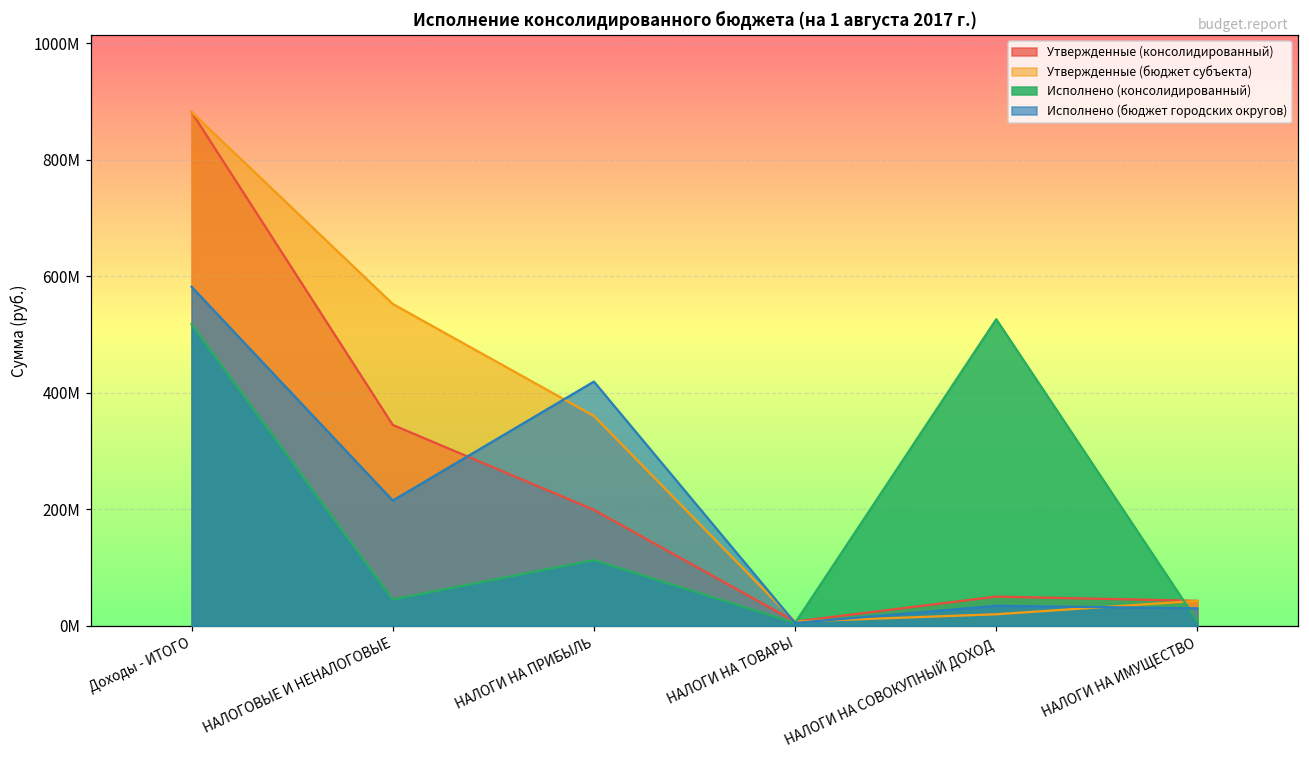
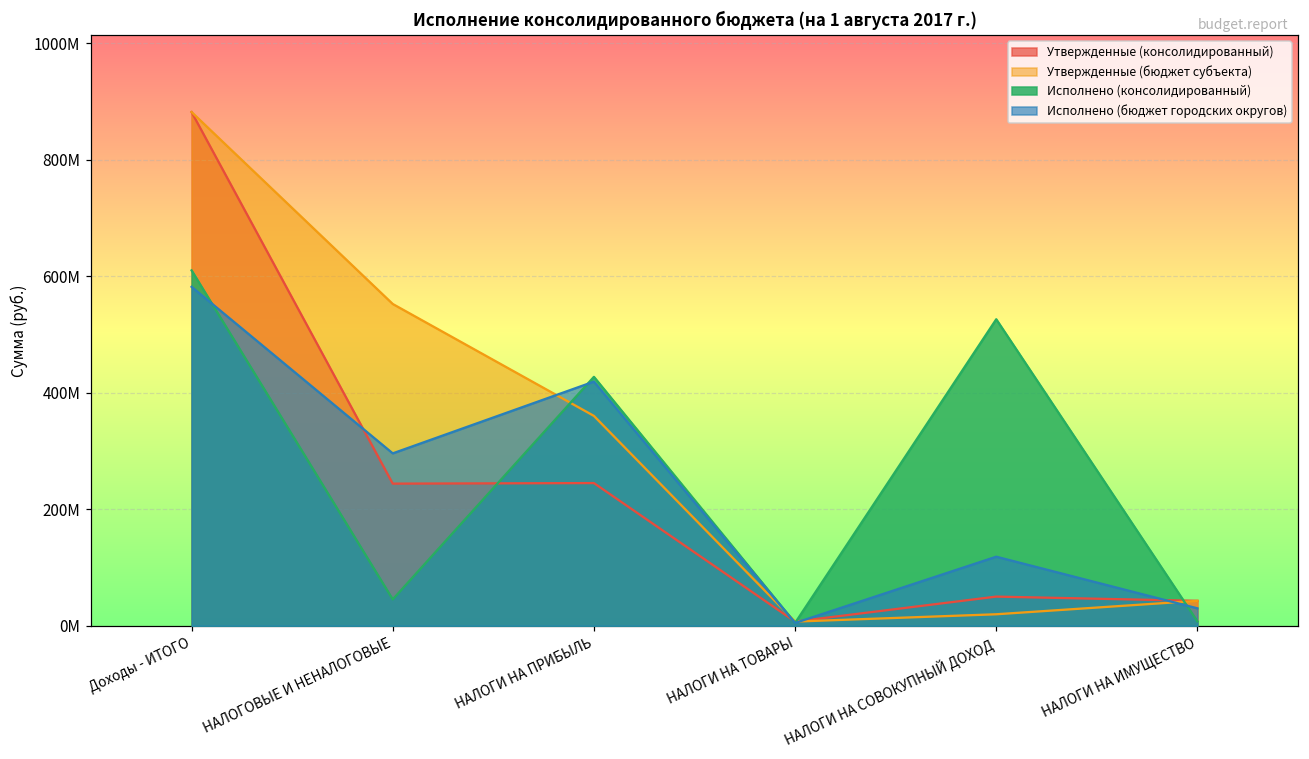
Исполнено (консолидированный), Доходы - ИТОГО: 520000000 -> 610000000
Утвержденные (консолидированный), НАЛОГОВЫЕ И НЕНАЛОГОВЫЕ: 340000000 -> 240000000
Исполнено (бюджет городских округов), НАЛОГОВЫЕ И НЕНАЛОГОВЫЕ: 210000000 -> 300000000
Утвержденные (консолидированный), НАЛОГИ НА ПРИБЫЛЬ: 200000000 -> 240000000
Исполнено (консолидированный), НАЛОГИ НА ПРИБЫЛЬ: 110000000 -> 430000000
Исполнено (бюджет городских округов), НАЛОГИ НА СОВОКУПНЫЙ ДОХОД: 30000000 -> 120000000
